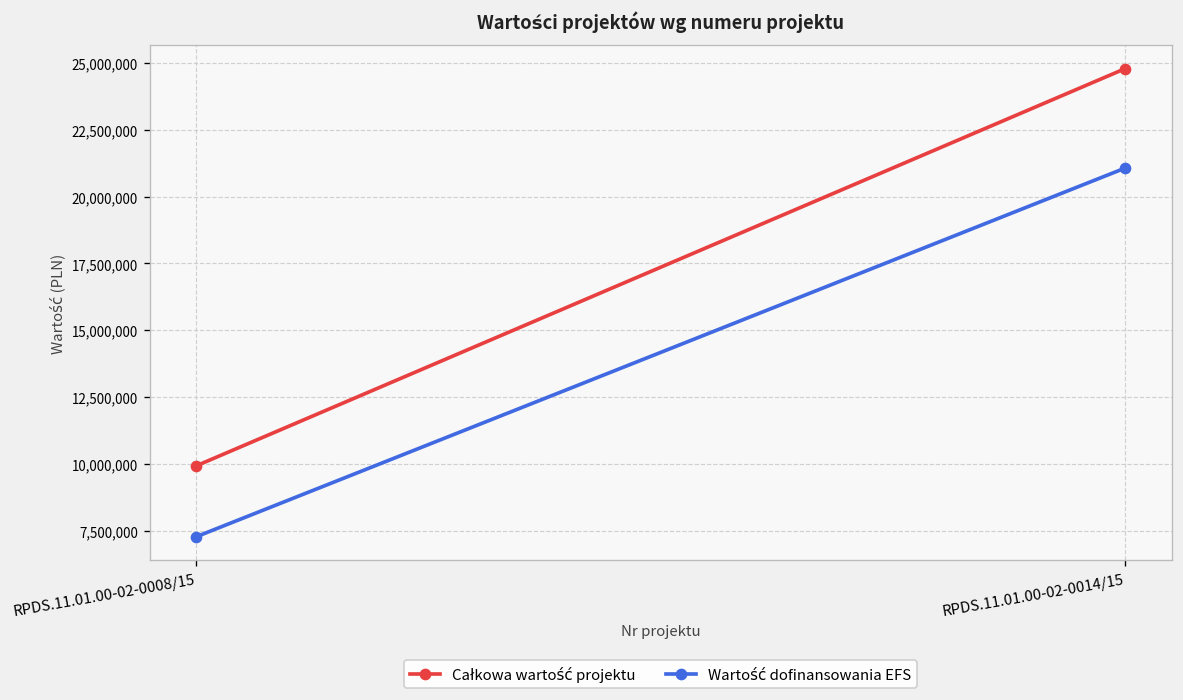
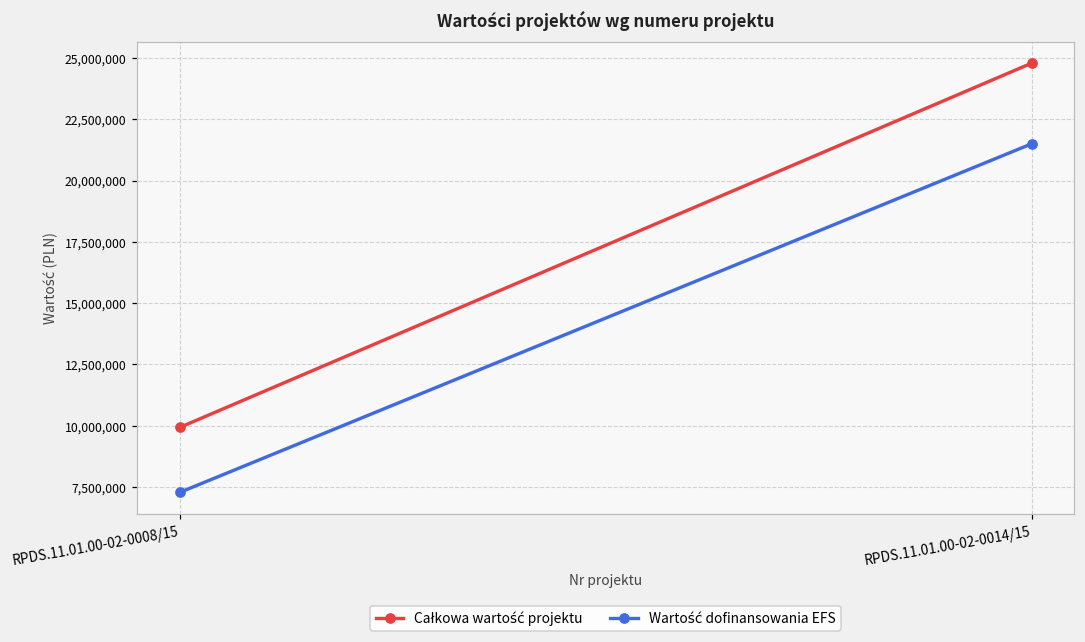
Wartość dofinansowania EFS, RPDS.11.01.00-02-0014/15: 21,100,000 -> 21,500,000
